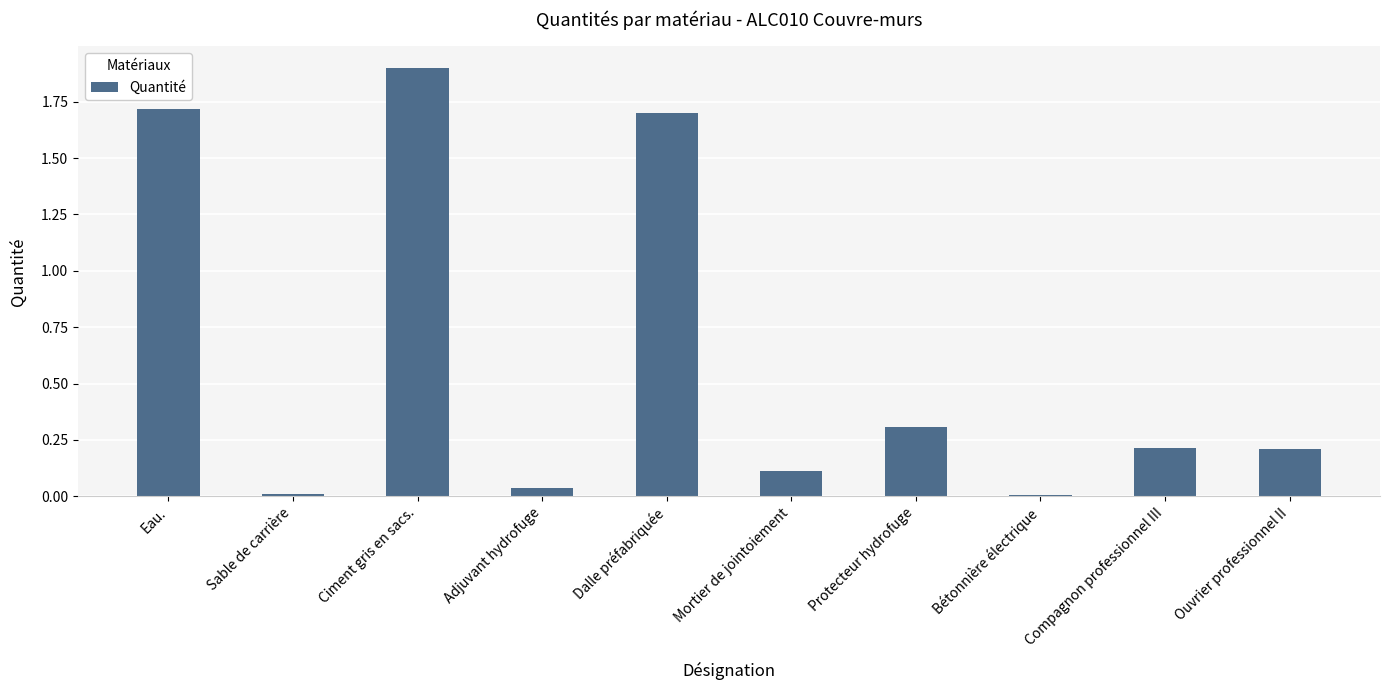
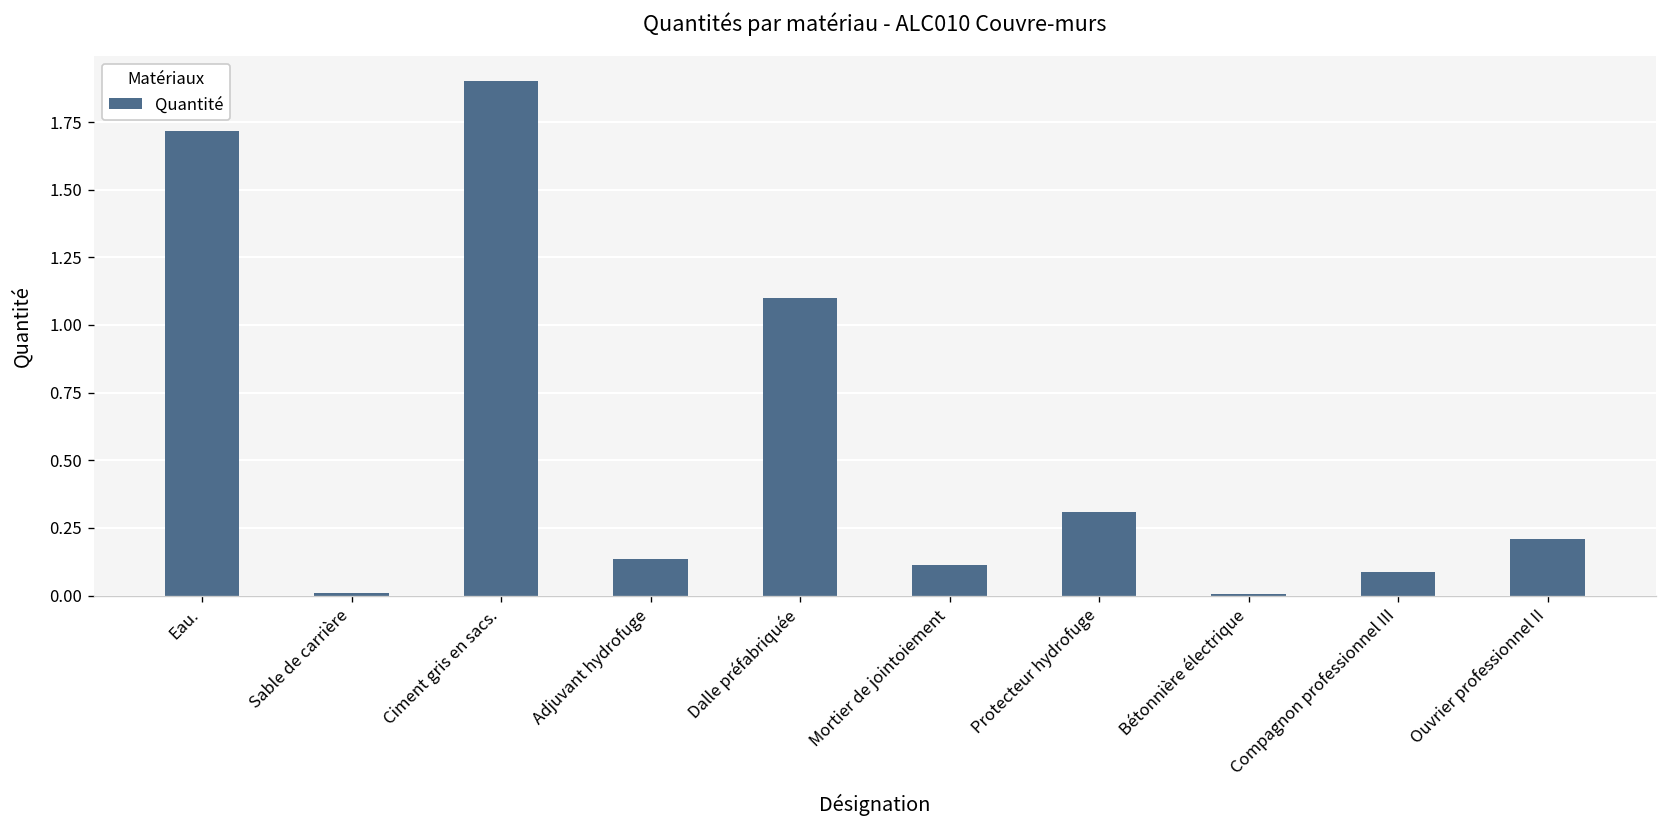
Adjuvant hydrofuge: 0.04 -> 0.14
Dalle préfabriquée: 1.7 -> 1.1
Compagnon professionnel III: 0.22 -> 0.09
